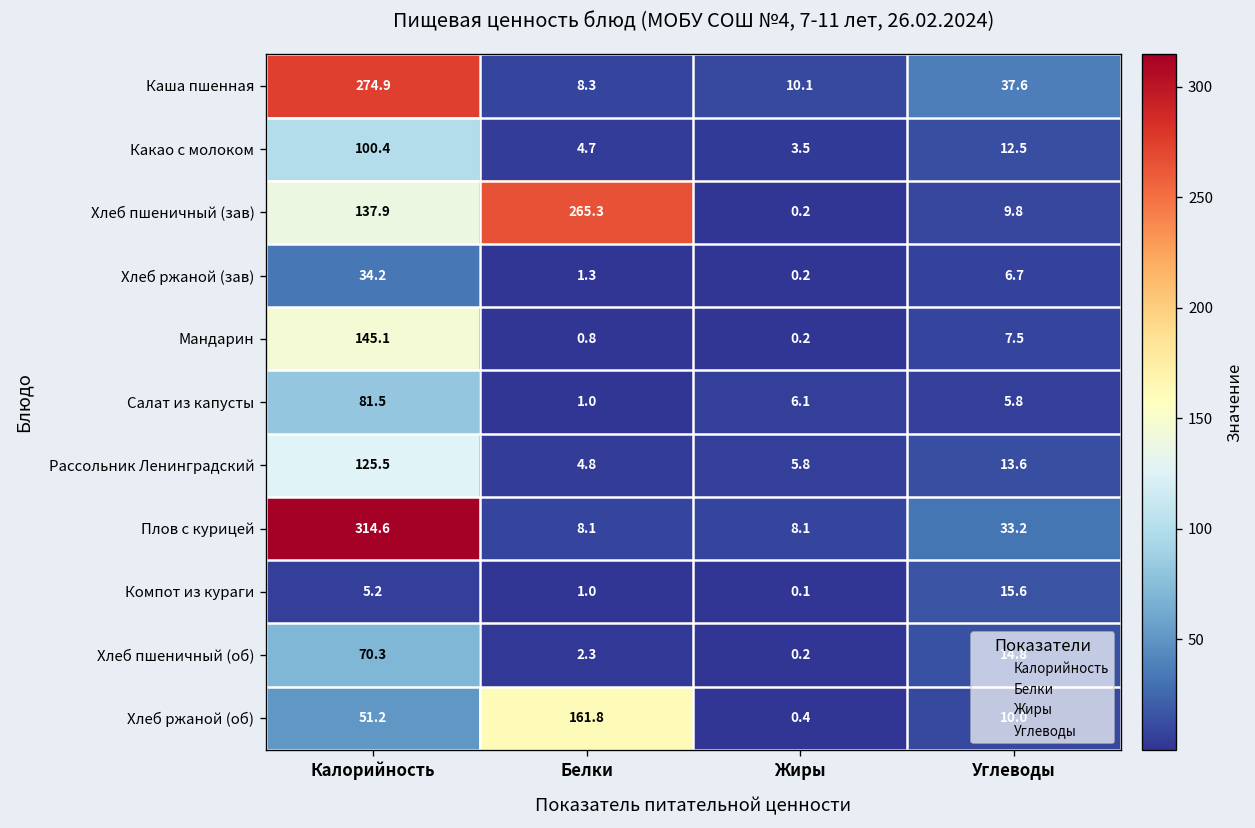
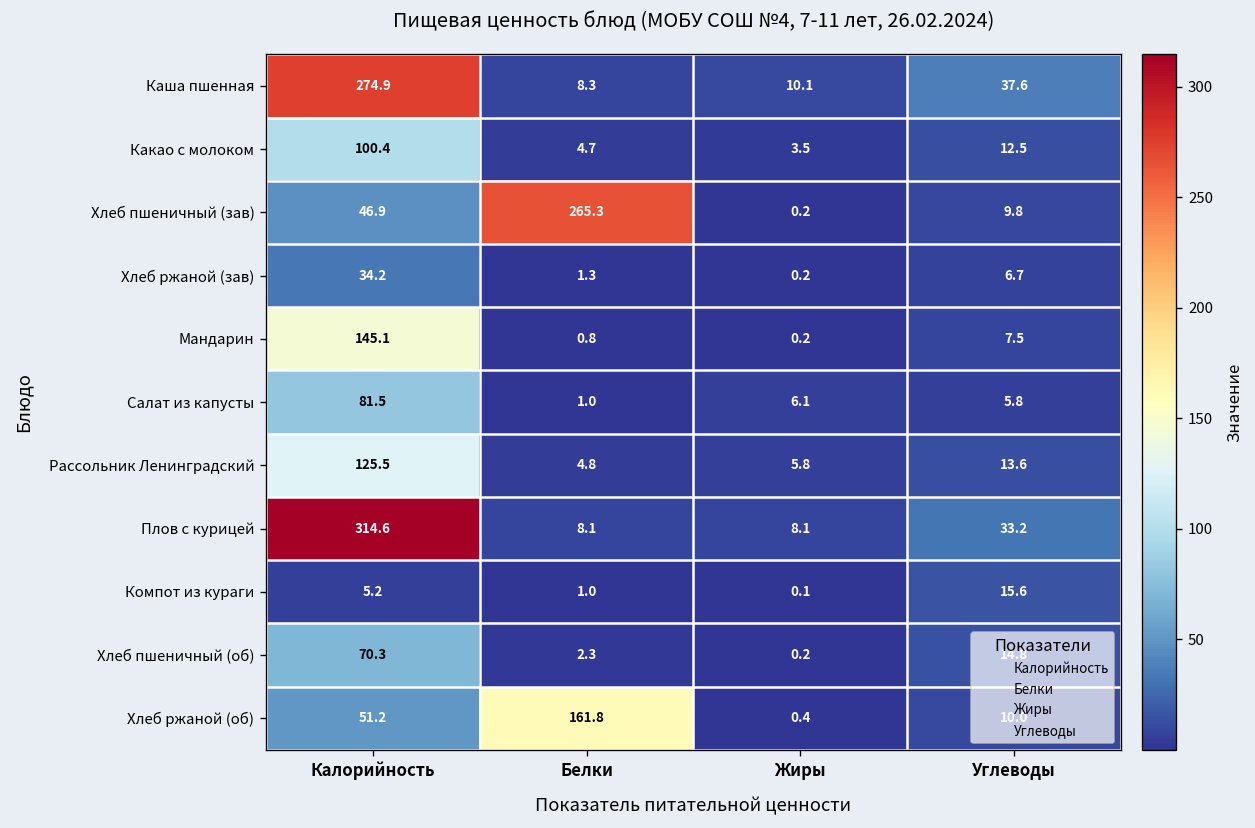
Хлеб пшеничный (зав), Калорийность: 137.9 -> 46.9
